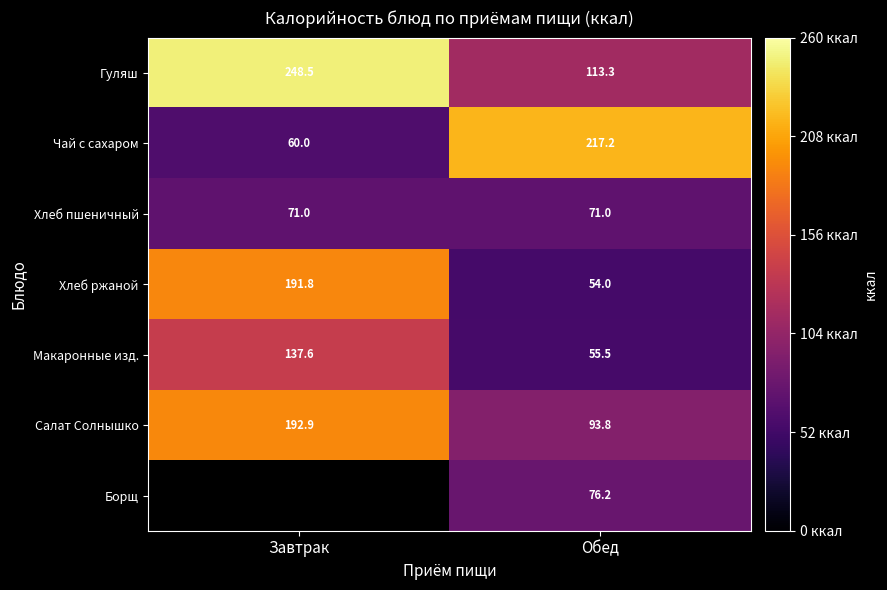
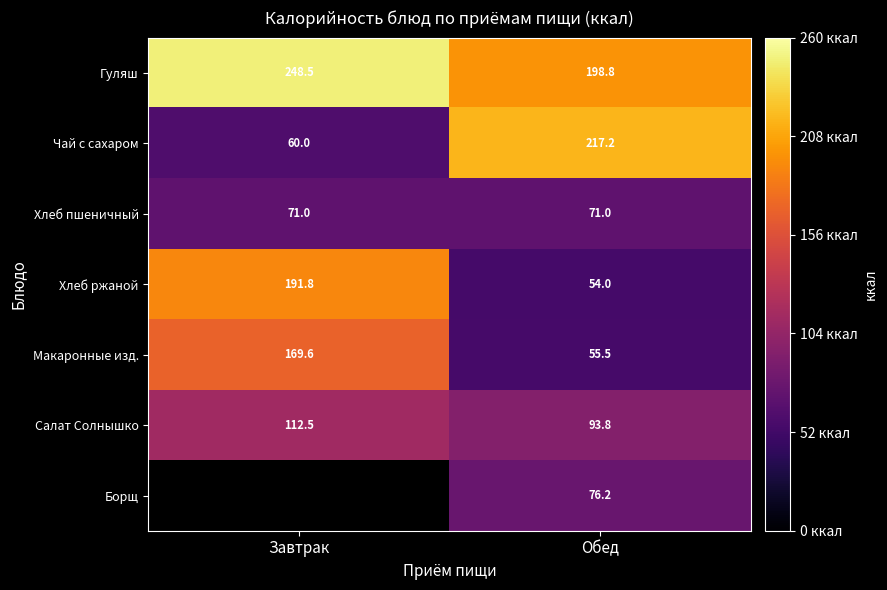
Гуляш, Обед: 113.3 -> 198.8
Макаронные изд., Завтрак: 137.6 -> 169.6
Салат Солнышко, Завтрак: 192.9 -> 112.5
